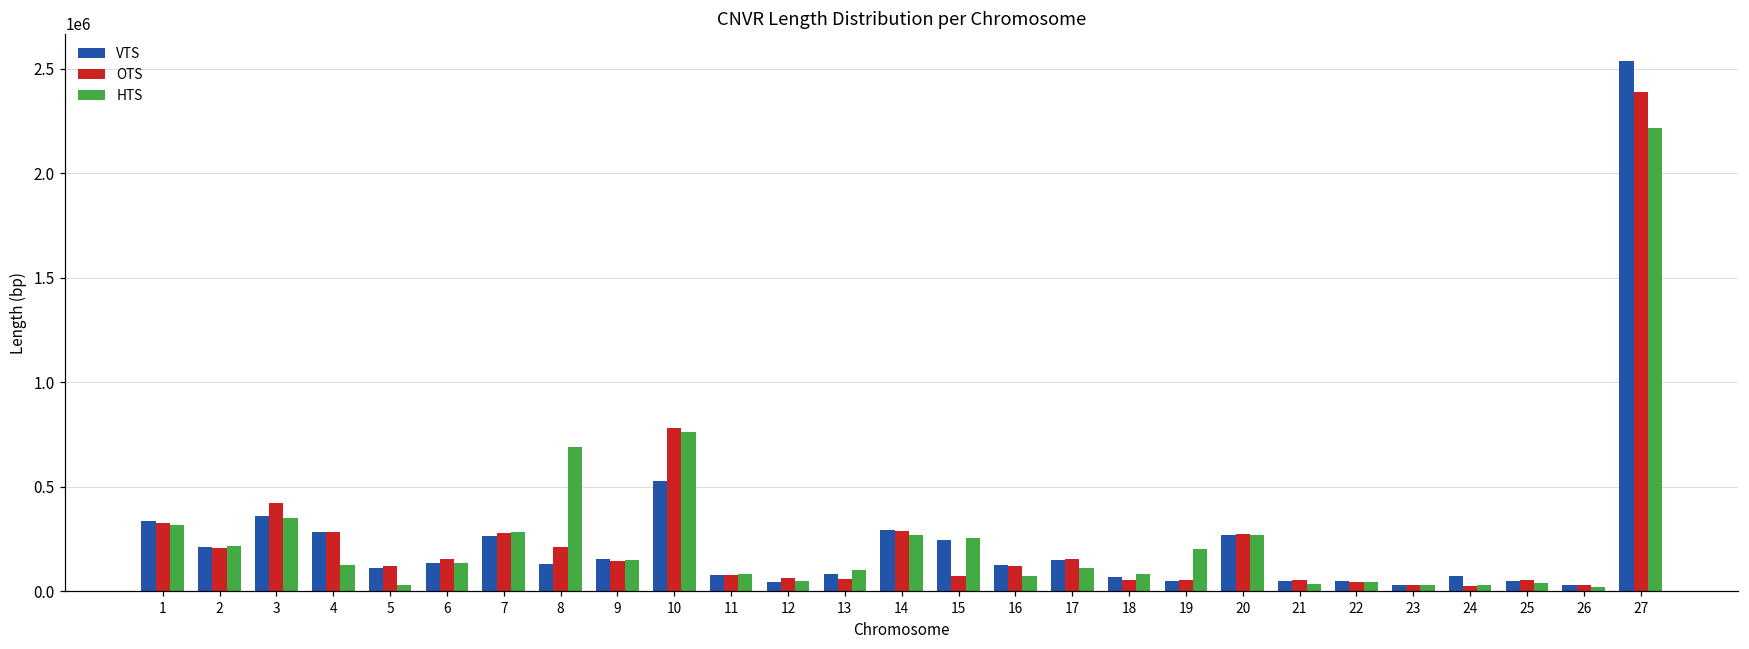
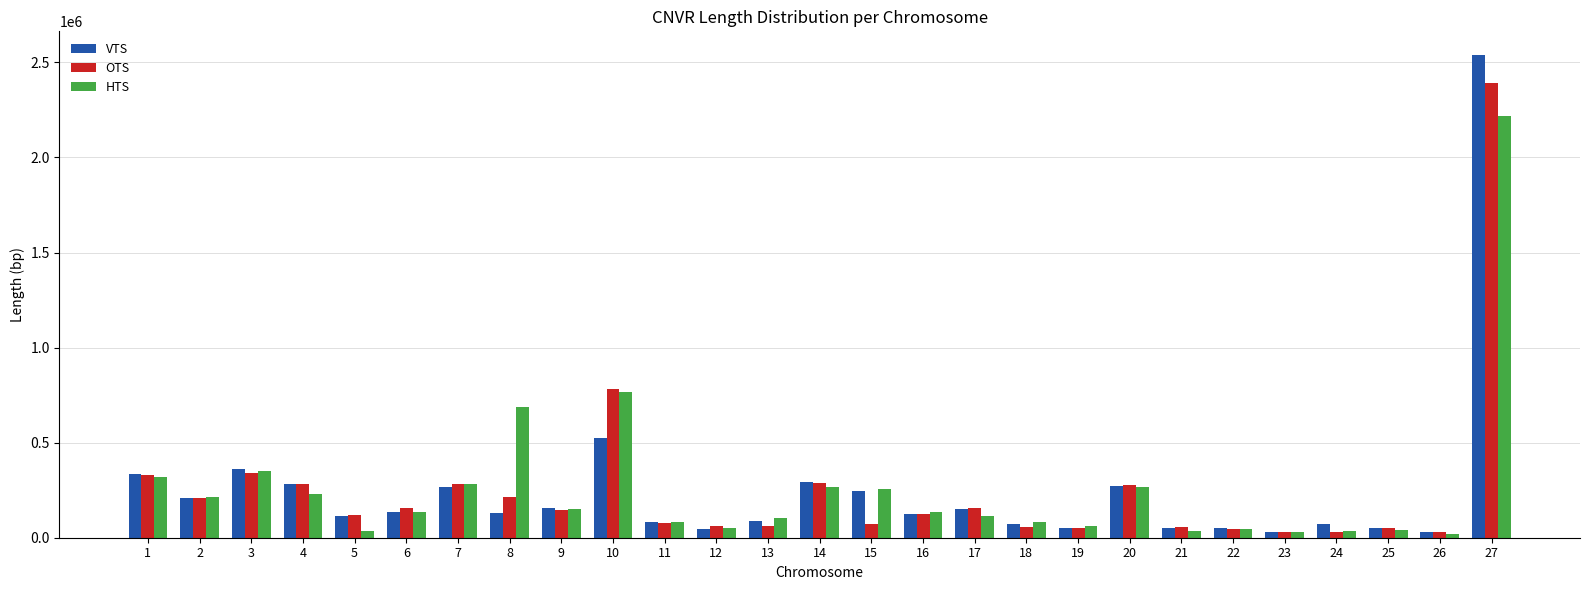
OTS, 3: 430000 -> 340000
HTS, 4: 130000 -> 230000
HTS, 16: 80000 -> 140000
HTS, 19: 200000 -> 60000
